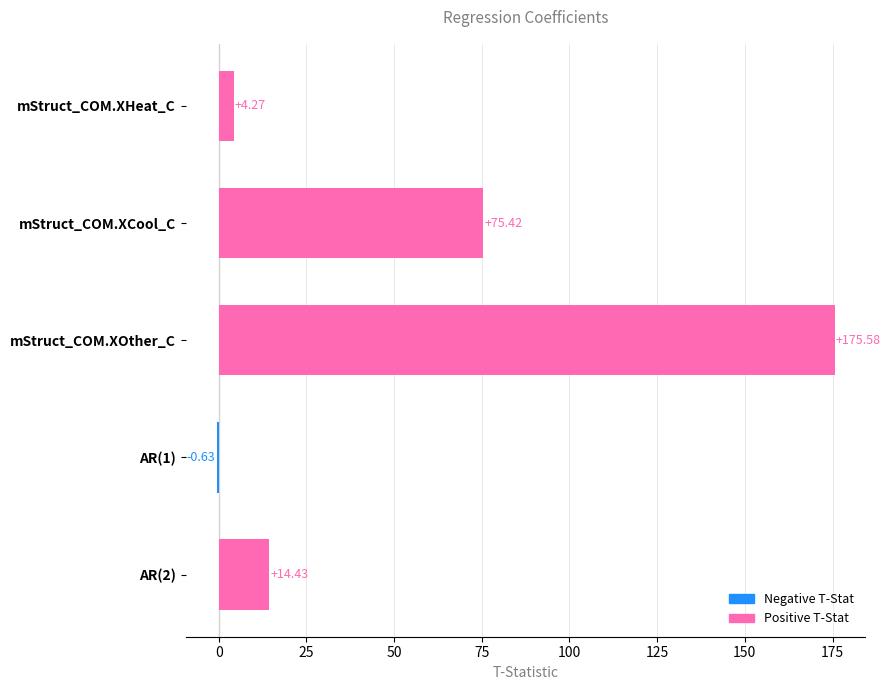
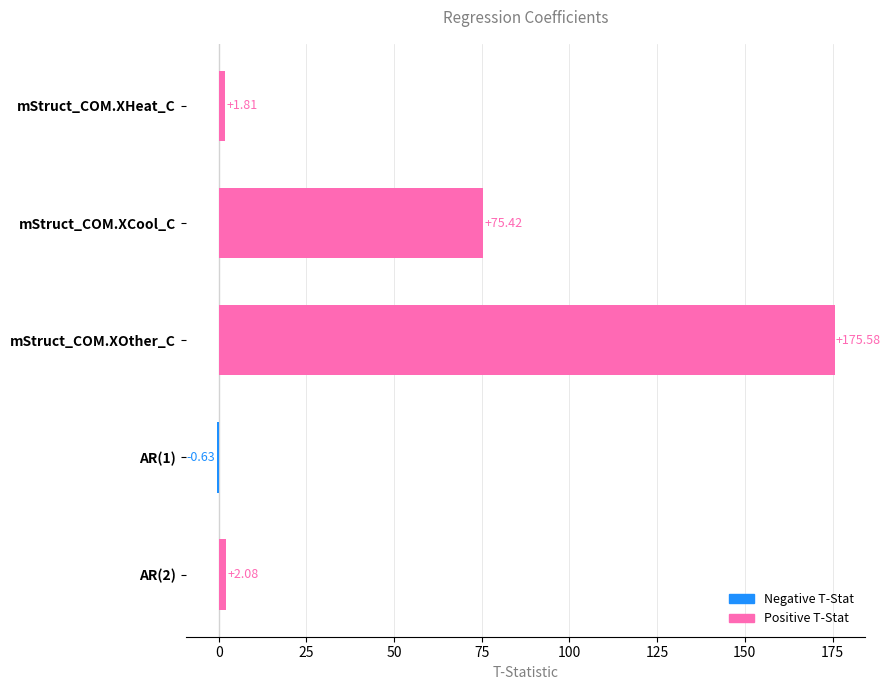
mStruct_COM.XHeat_C: +4.27 -> +1.81
AR(2): +14.43 -> +2.08
